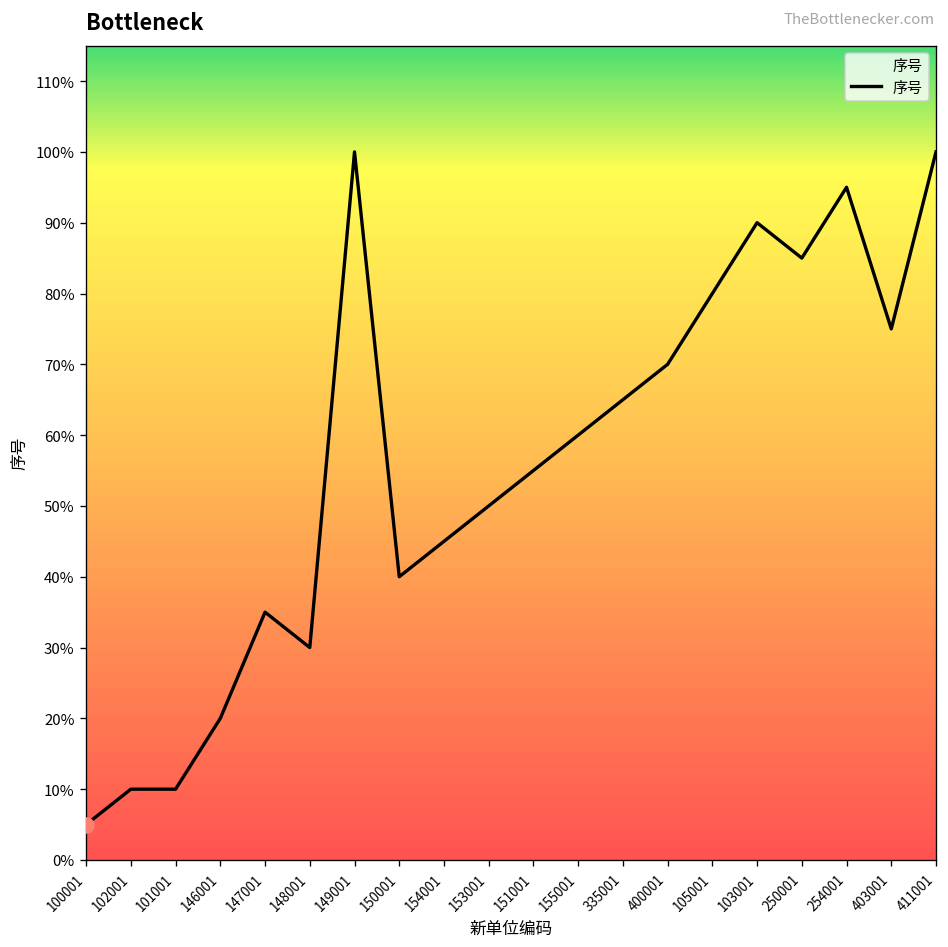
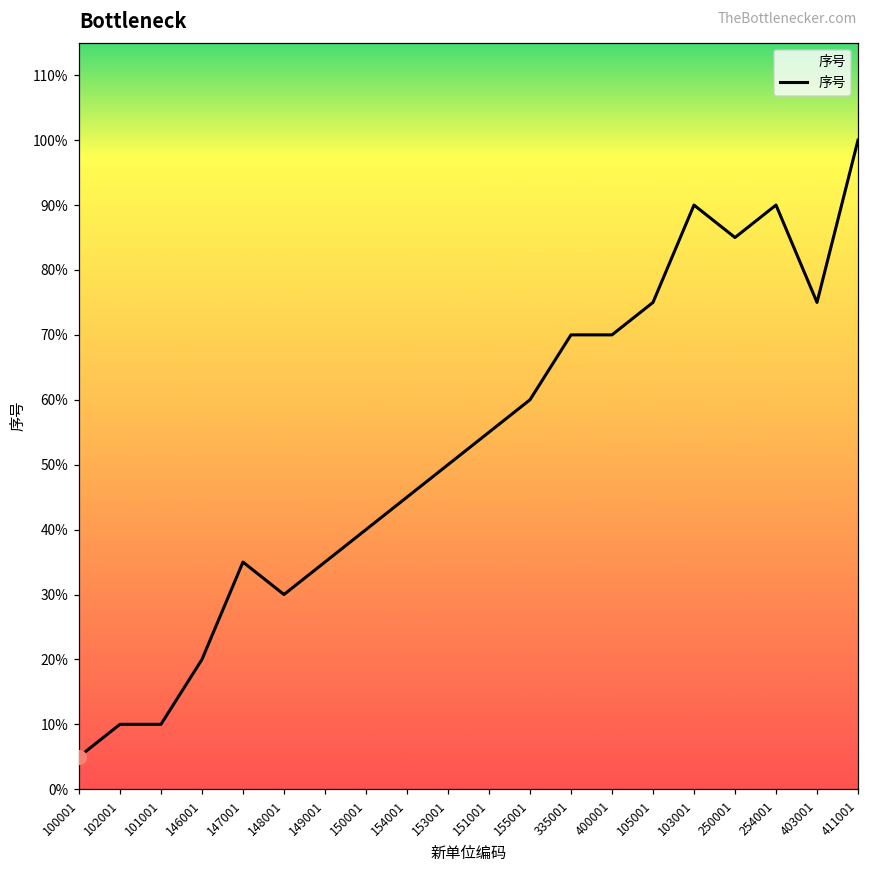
序号, 149001: 100% -> 35%
序号, 335001: 65% -> 70%
序号, 105001: 80% -> 75%
序号, 254001: 95% -> 90%
